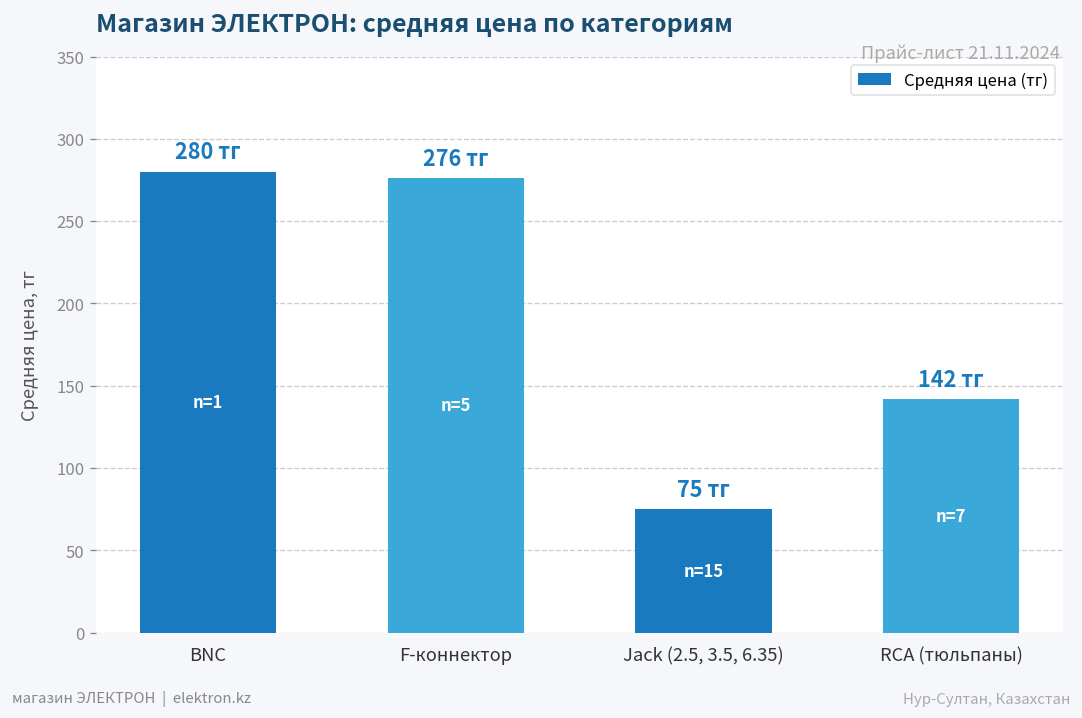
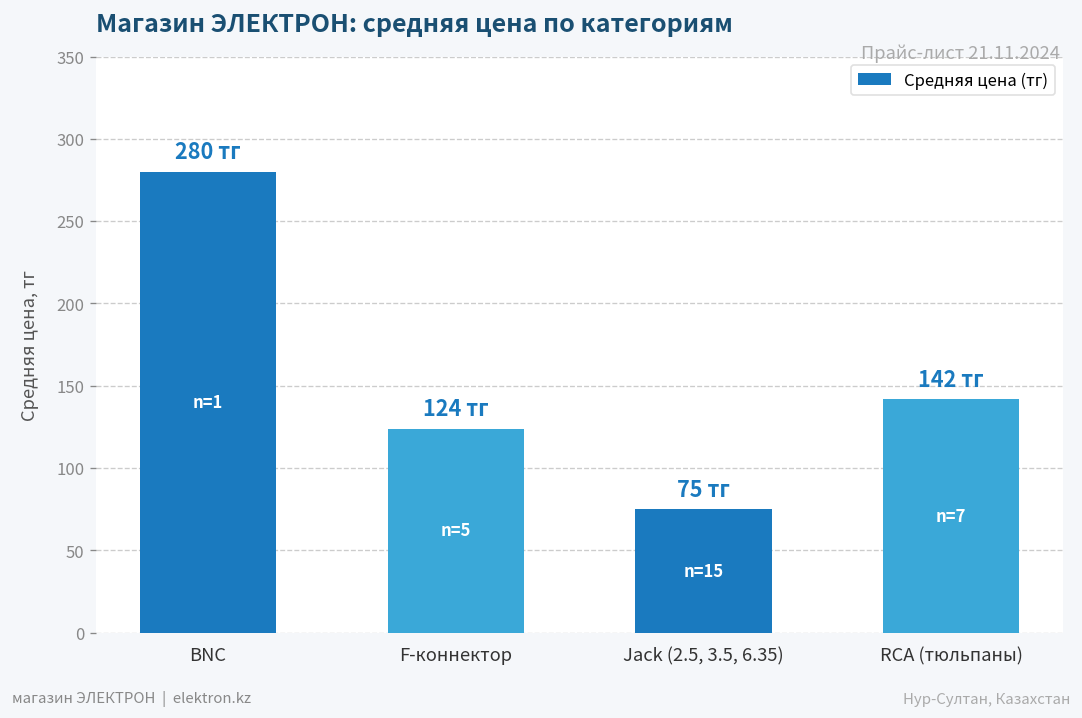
F-коннектор: 276 -> 124
